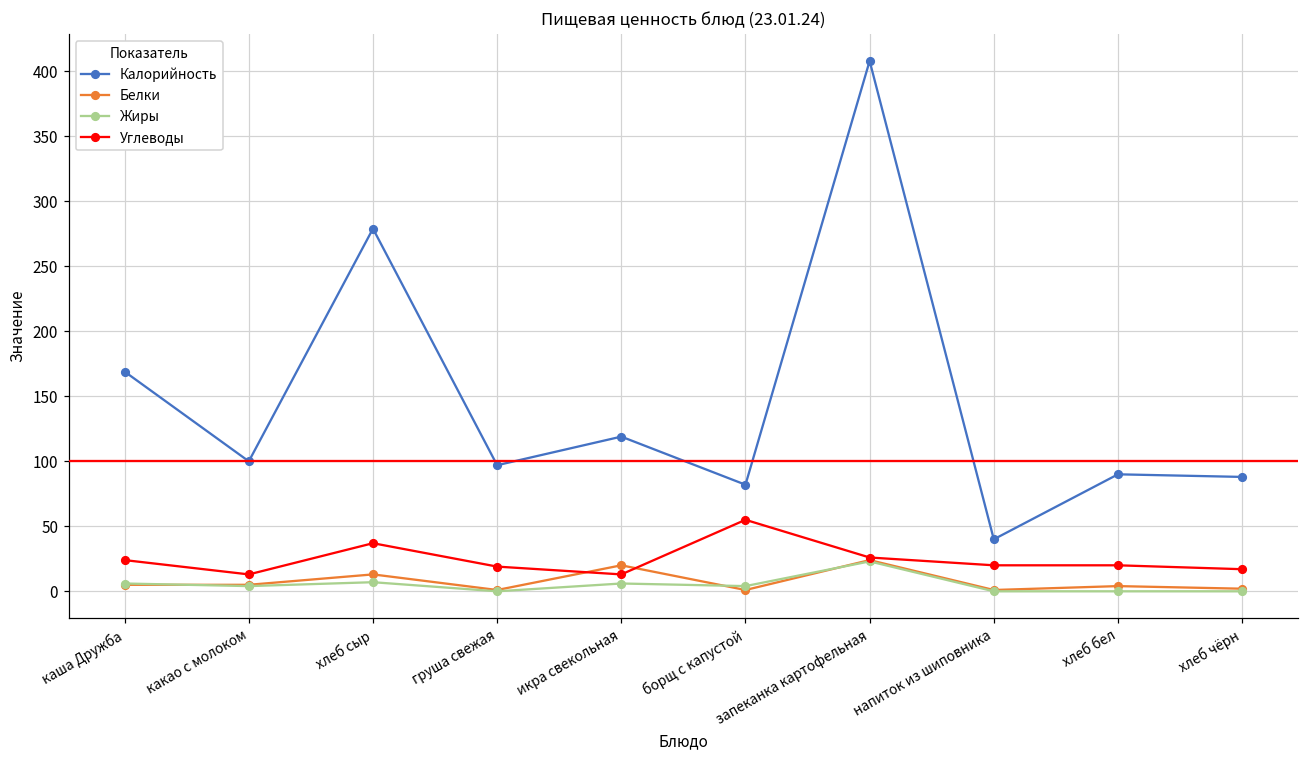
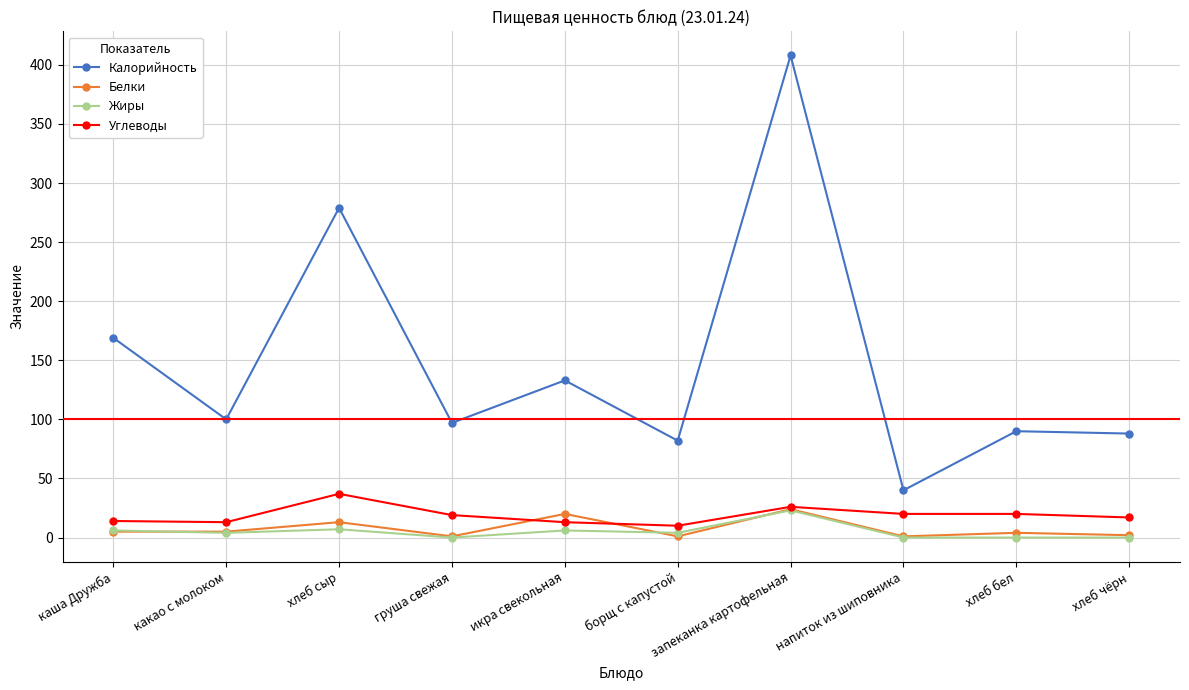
Углеводы, каша Дружба: 24 -> 14
Калорийность, икра свекольная: 119 -> 133
Углеводы, борщ с капустой: 55 -> 10
